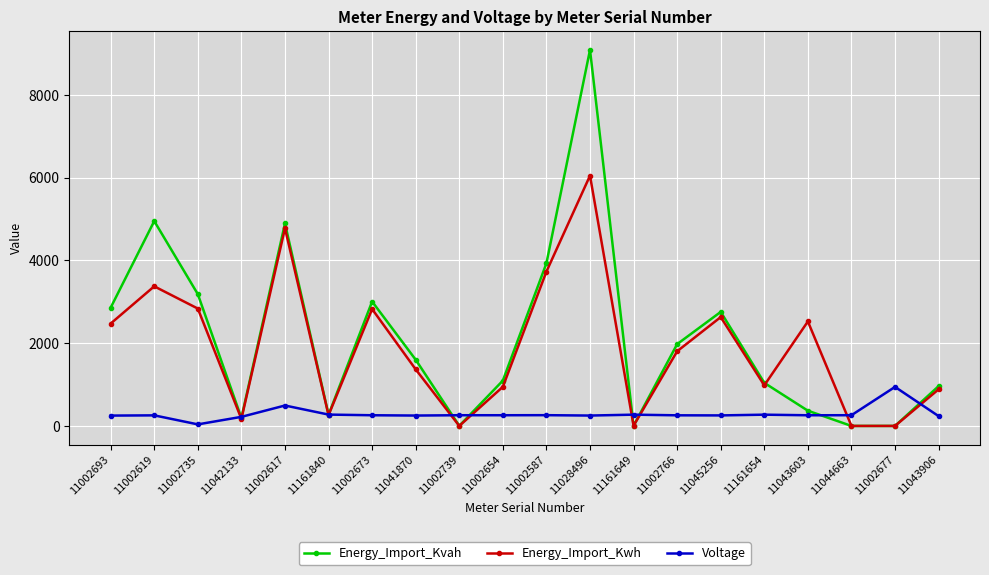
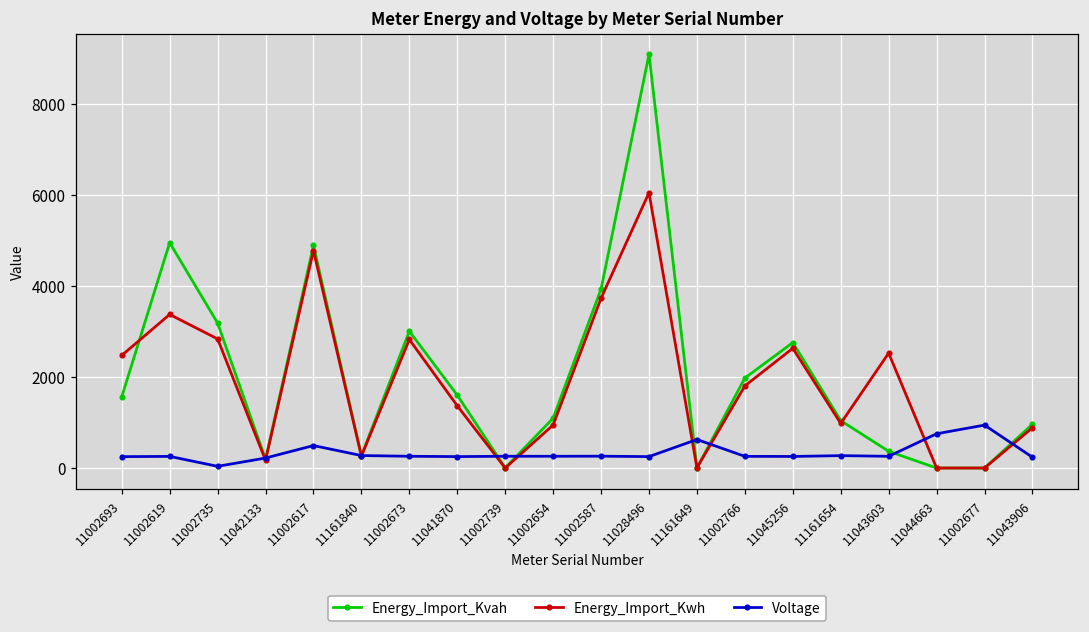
Energy_Import_Kvah, 11002693: 2900 -> 1600
Voltage, 11161649: 300 -> 600
Voltage, 11044663: 300 -> 800
